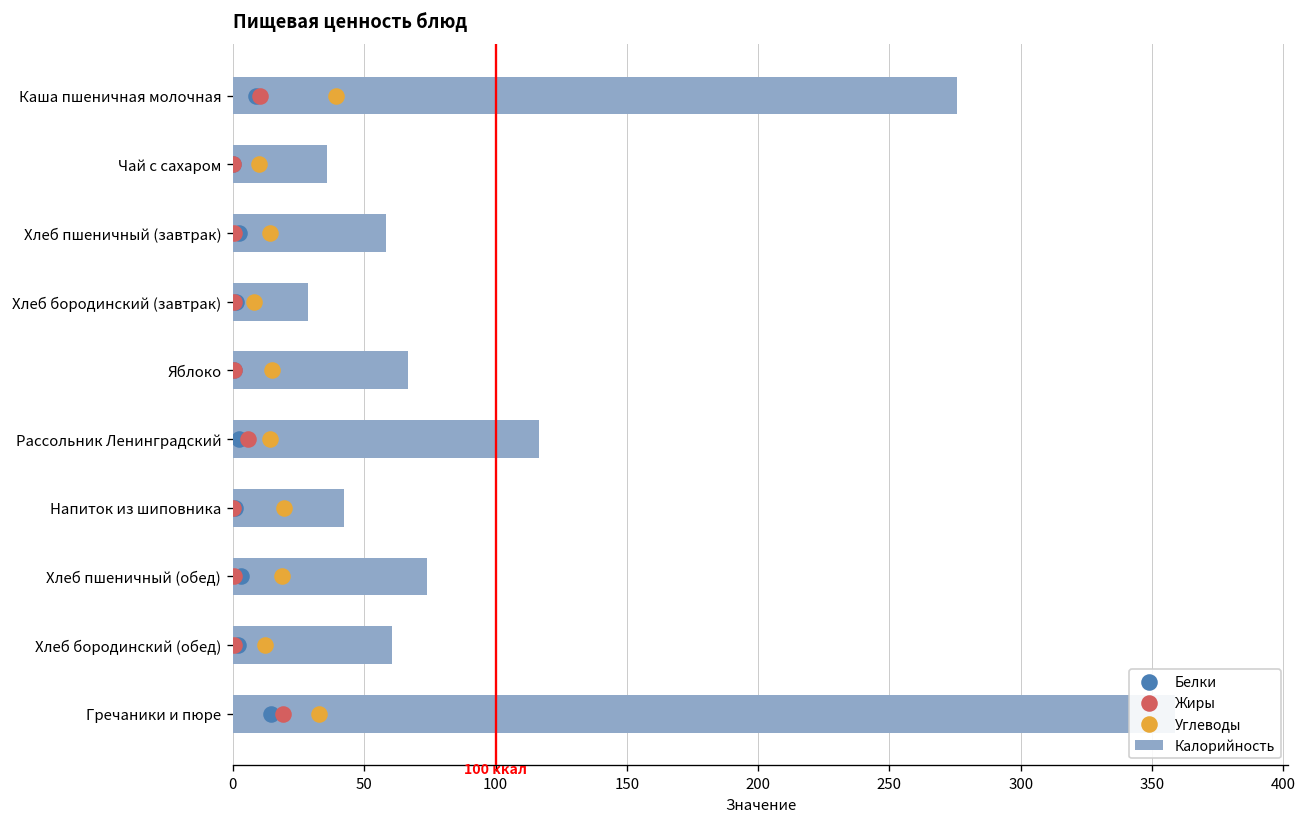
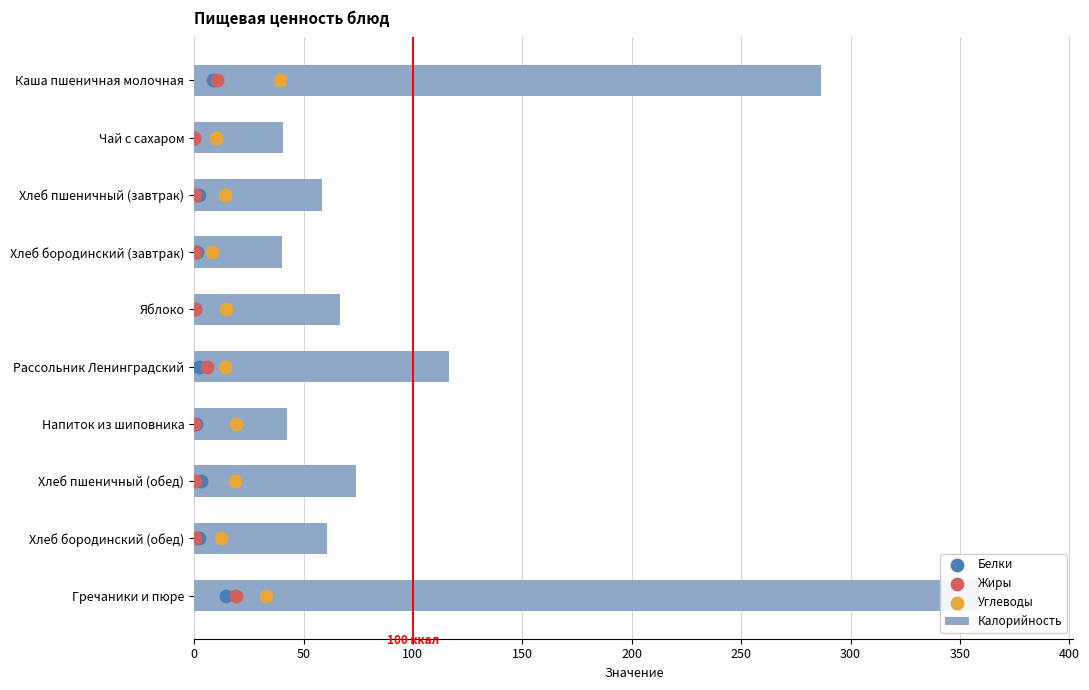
Калорийность, Каша пшеничная молочная: 276 -> 287
Калорийность, Чай с сахаром: 36 -> 41
Калорийность, Хлеб бородинский (завтрак): 28 -> 40
